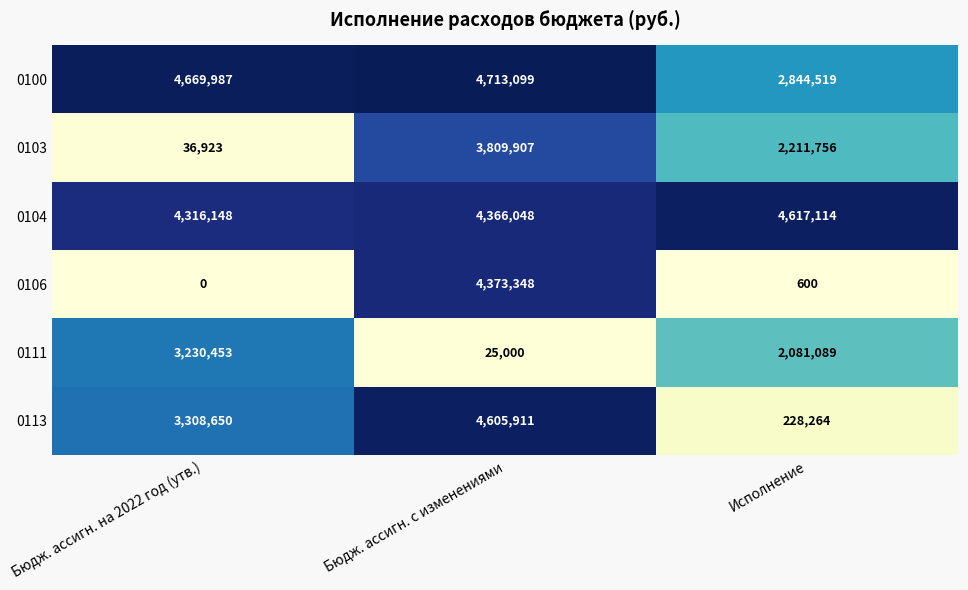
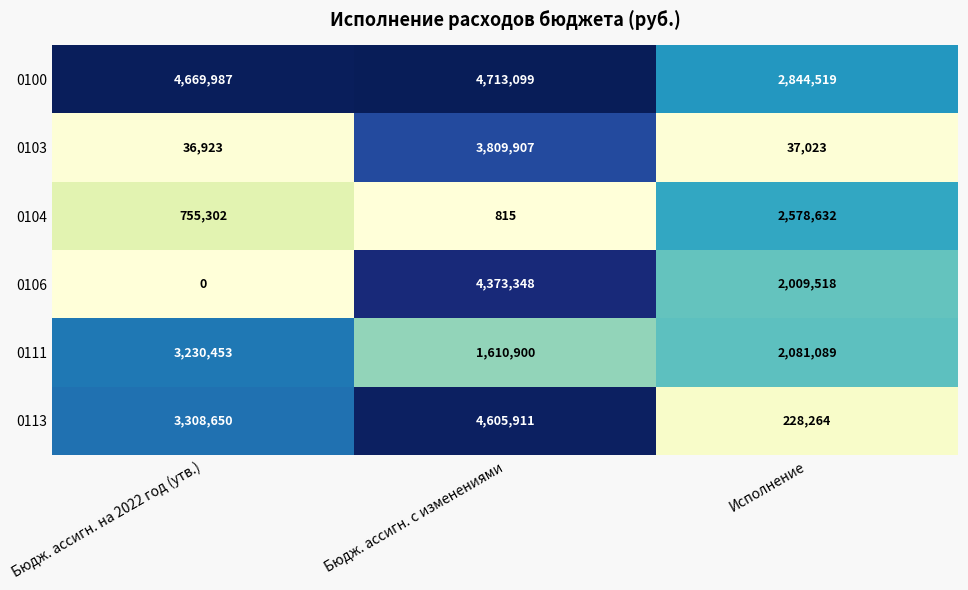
0103, Исполнение: 2,211,756 -> 37,023
0104, Бюдж. ассигн. на 2022 год (утв.): 4,316,148 -> 755,302
0104, Бюдж. ассигн. с изменениями: 4,366,048 -> 815
0104, Исполнение: 4,617,114 -> 2,578,632
0106, Исполнение: 600 -> 2,009,518
0111, Бюдж. ассигн. с изменениями: 25,000 -> 1,610,900
